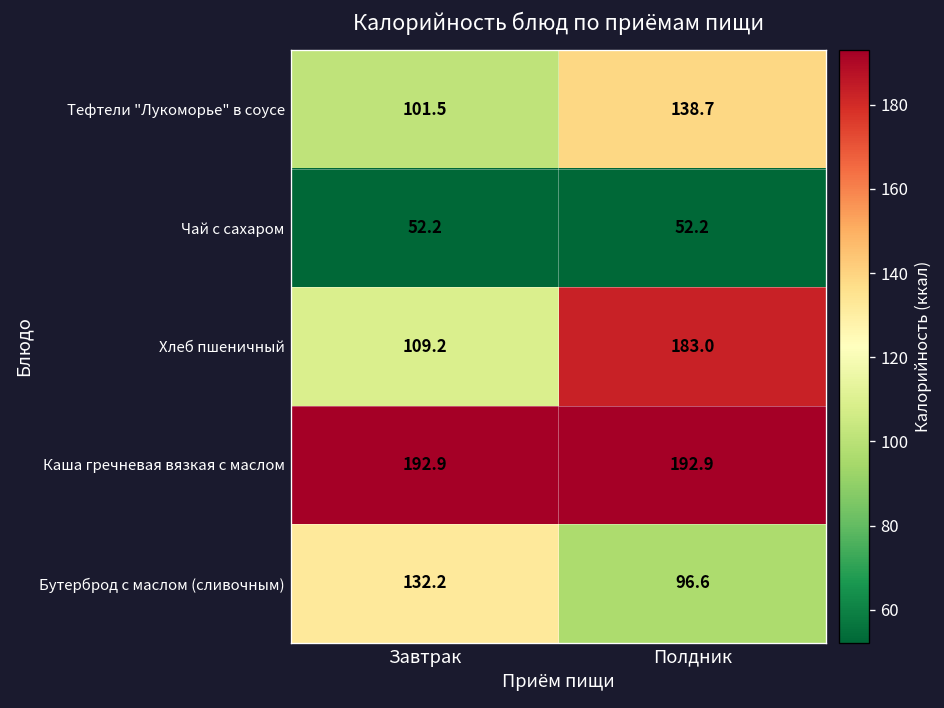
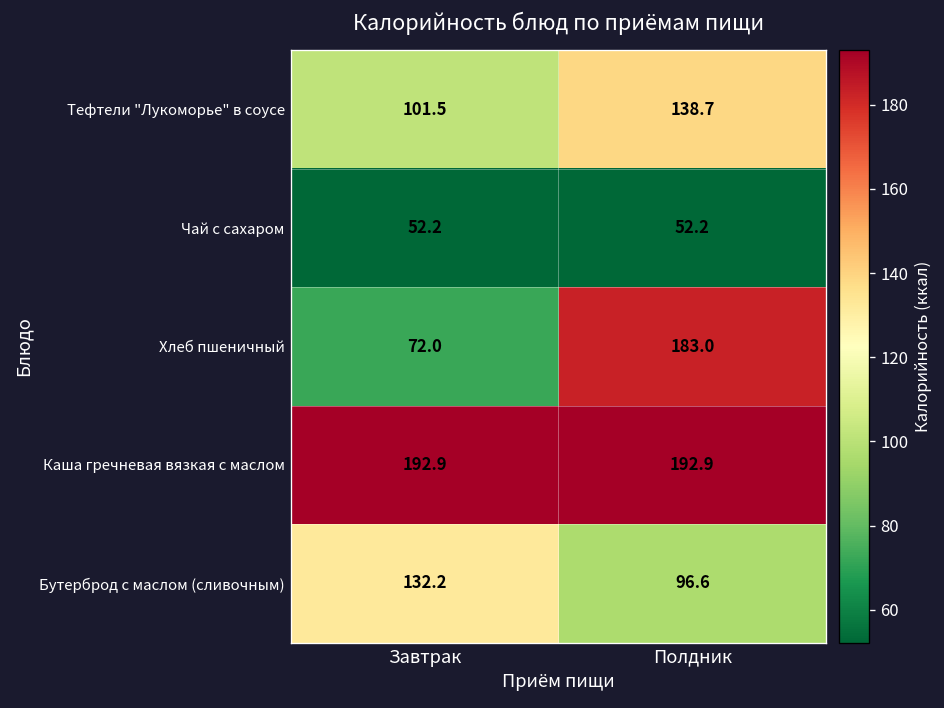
Хлеб пшеничный, Завтрак: 109.2 -> 72.0
